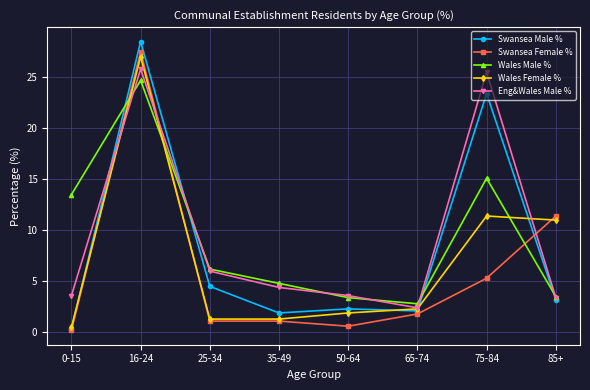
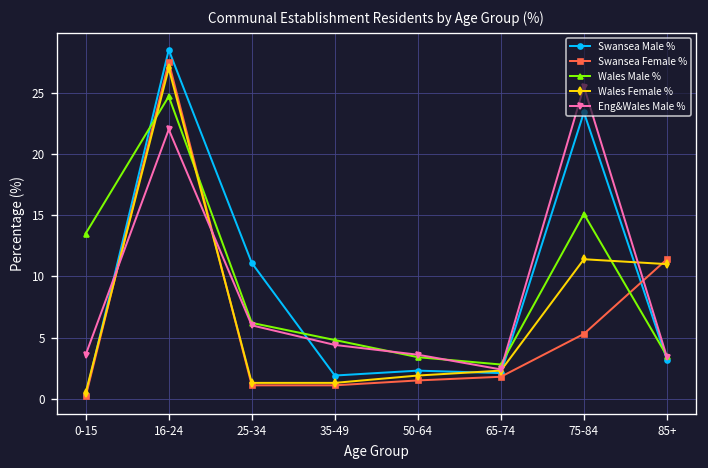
Eng&Wales Male %, 16-24: 25.8 -> 22.0
Swansea Male %, 25-34: 4.5 -> 11.1
Swansea Female %, 50-64: 0.6 -> 1.5
